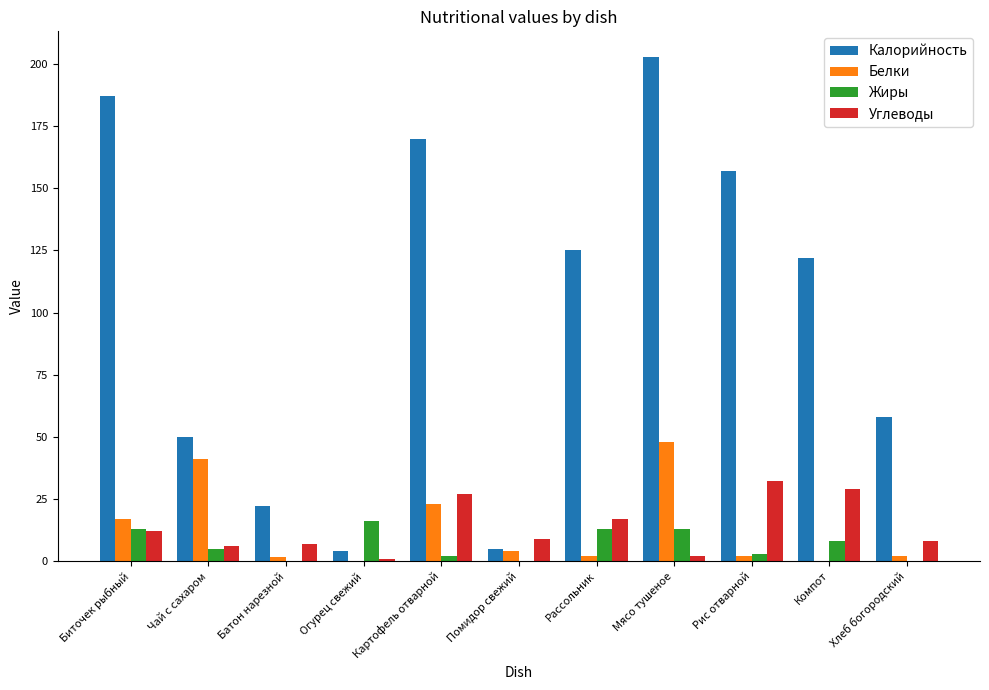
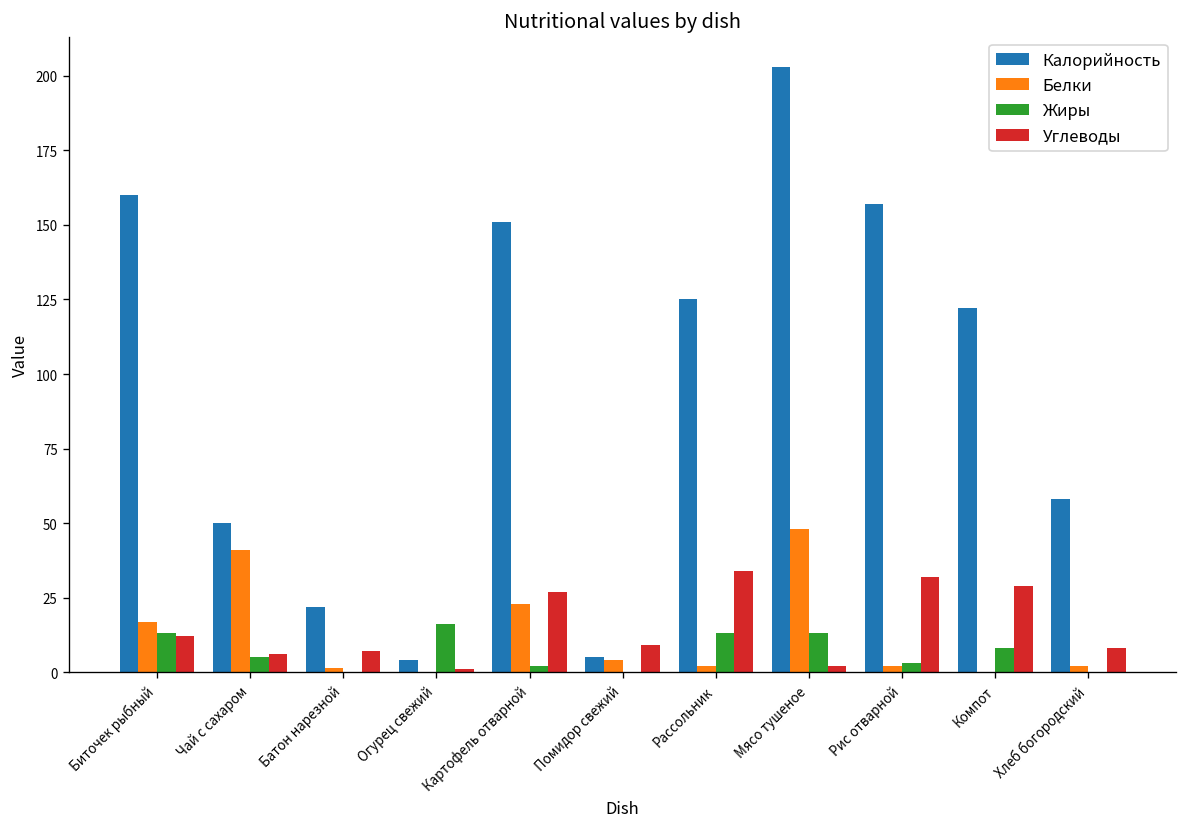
Калорийность, Биточек рыбный: 187 -> 160
Калорийность, Картофель отварной: 170 -> 151
Углеводы, Рассольник: 17 -> 34
